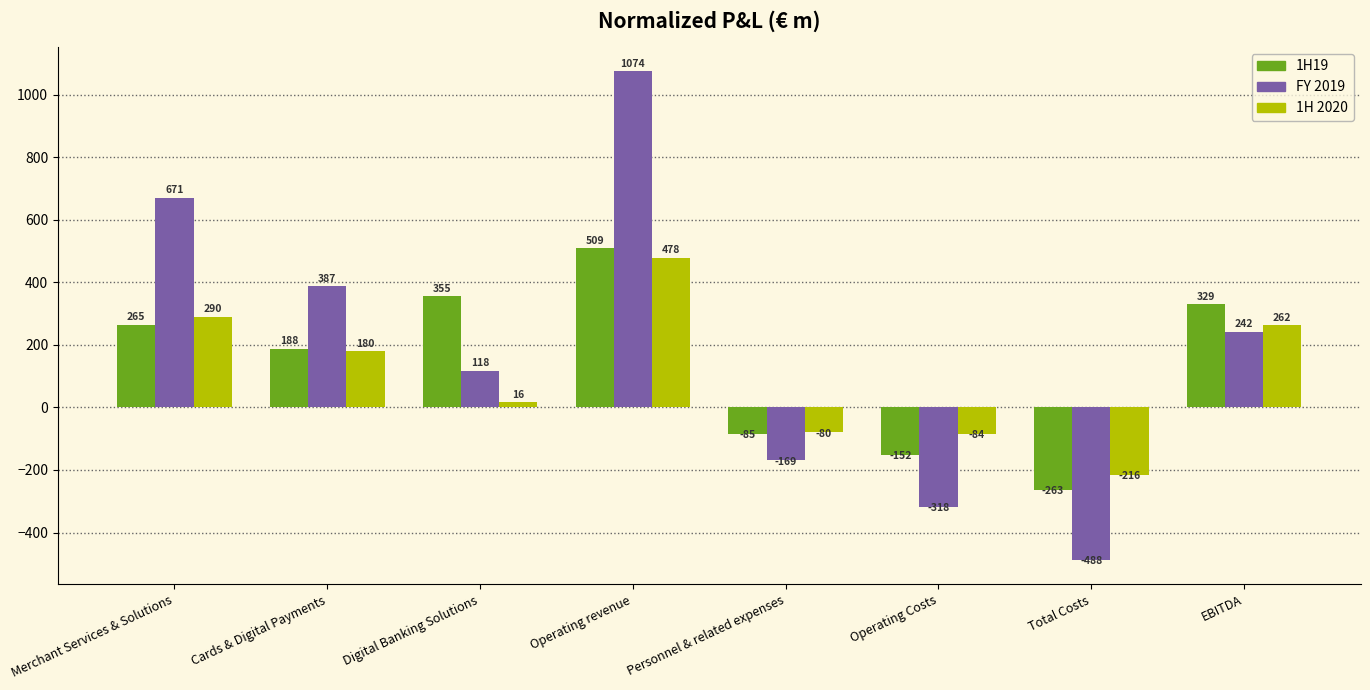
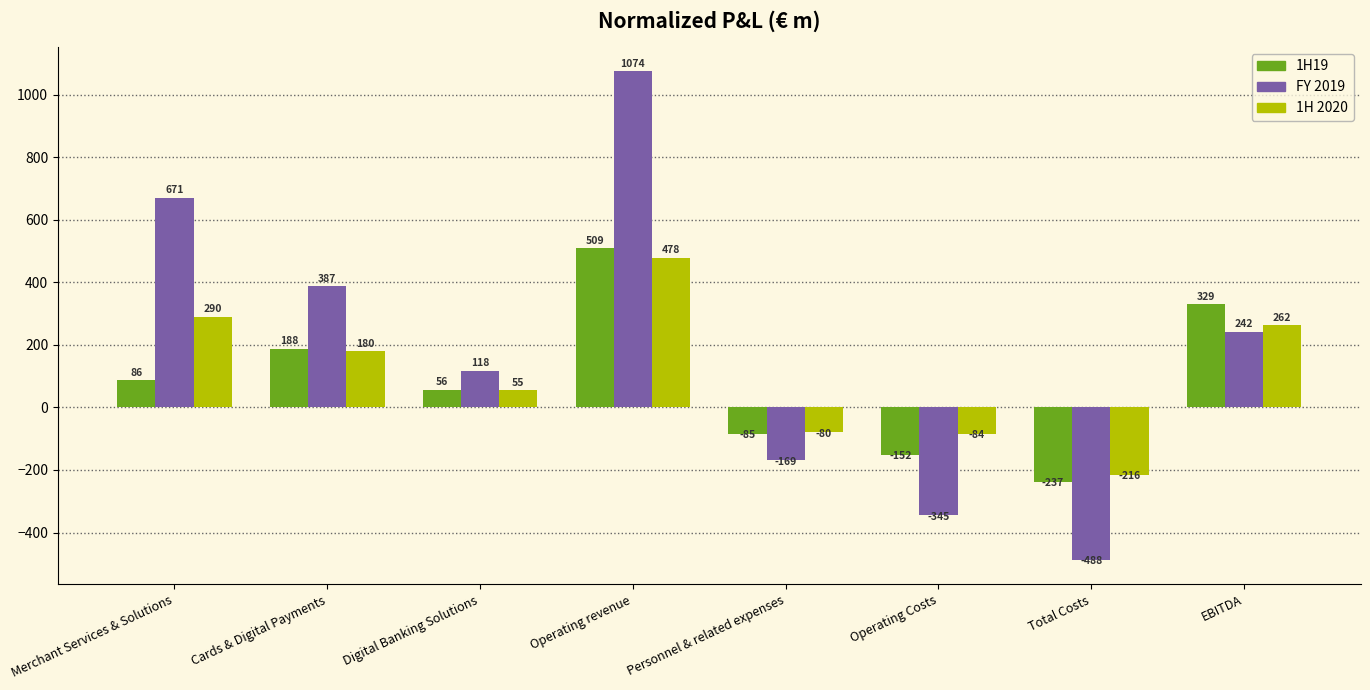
1H19, Merchant Services & Solutions: 265 -> 86
1H19, Digital Banking Solutions: 355 -> 56
1H 2020, Digital Banking Solutions: 16 -> 55
FY 2019, Operating Costs: -318 -> -345
1H19, Total Costs: -263 -> -237
